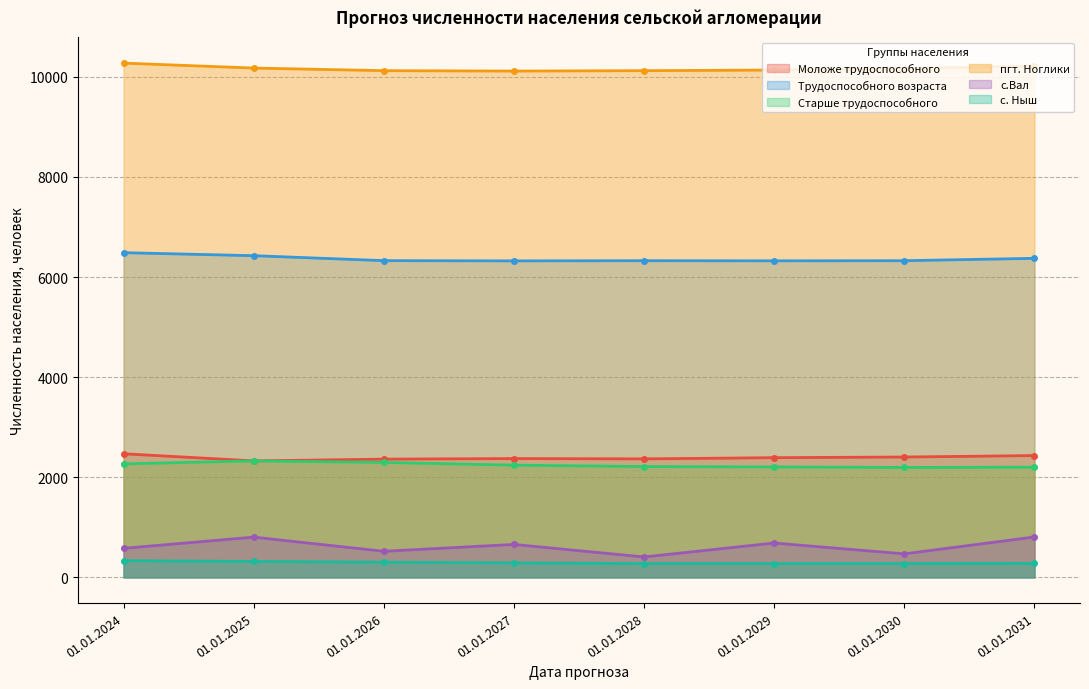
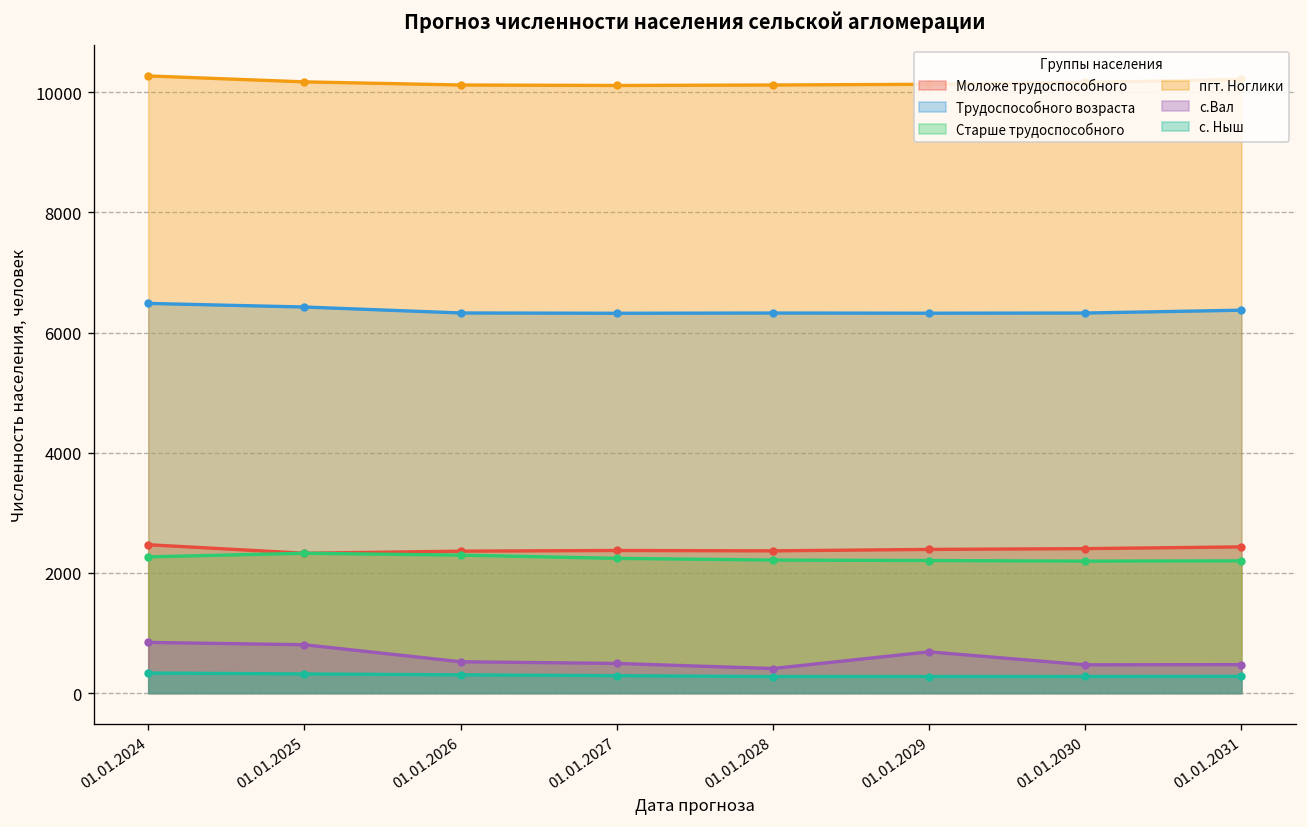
с.Вал, 01.01.2024: 600 -> 800
с.Вал, 01.01.2027: 700 -> 500
с.Вал, 01.01.2031: 800 -> 500
